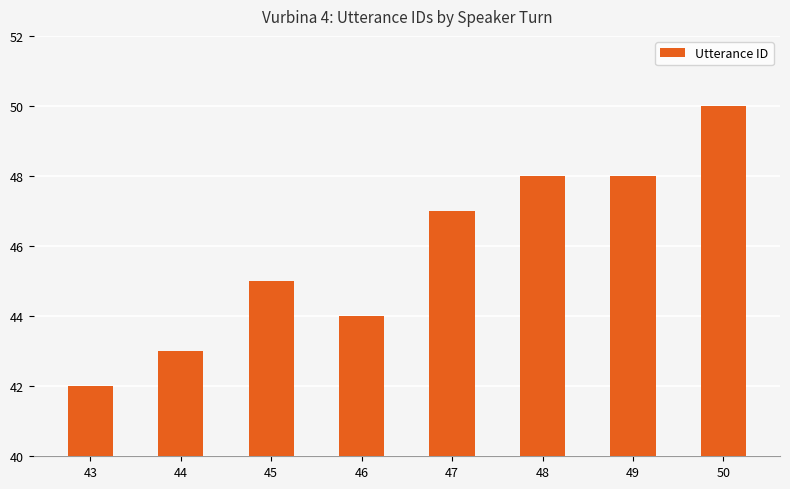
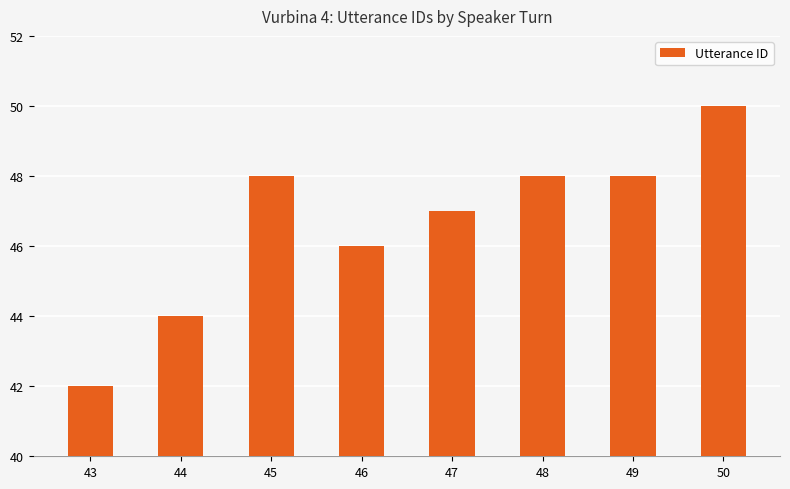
44: 43 -> 44
45: 45 -> 48
46: 44 -> 46
